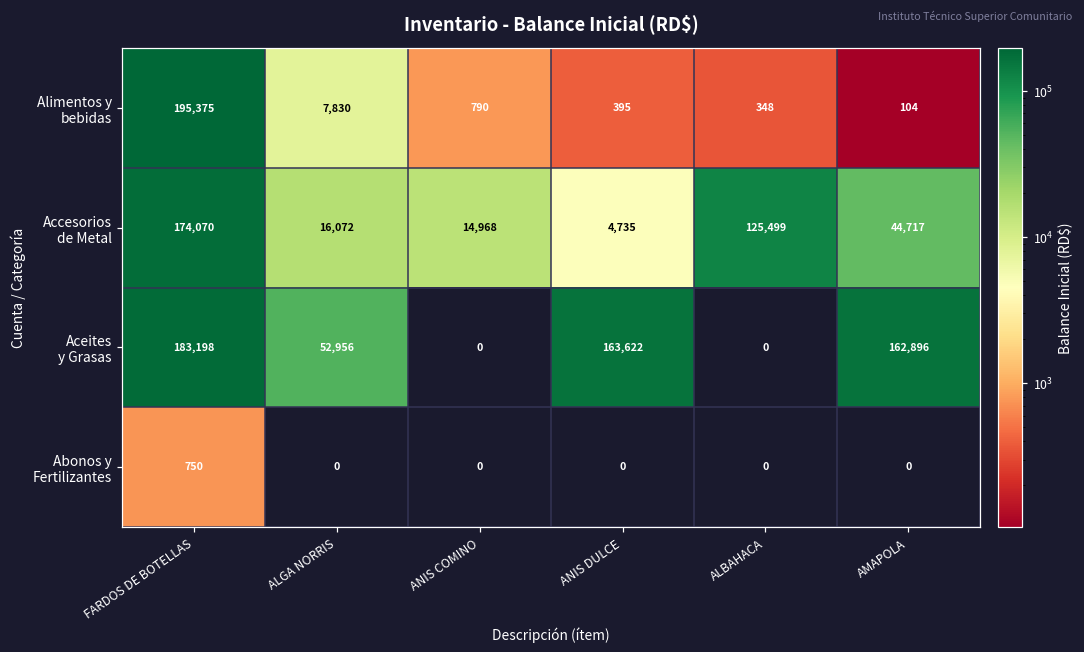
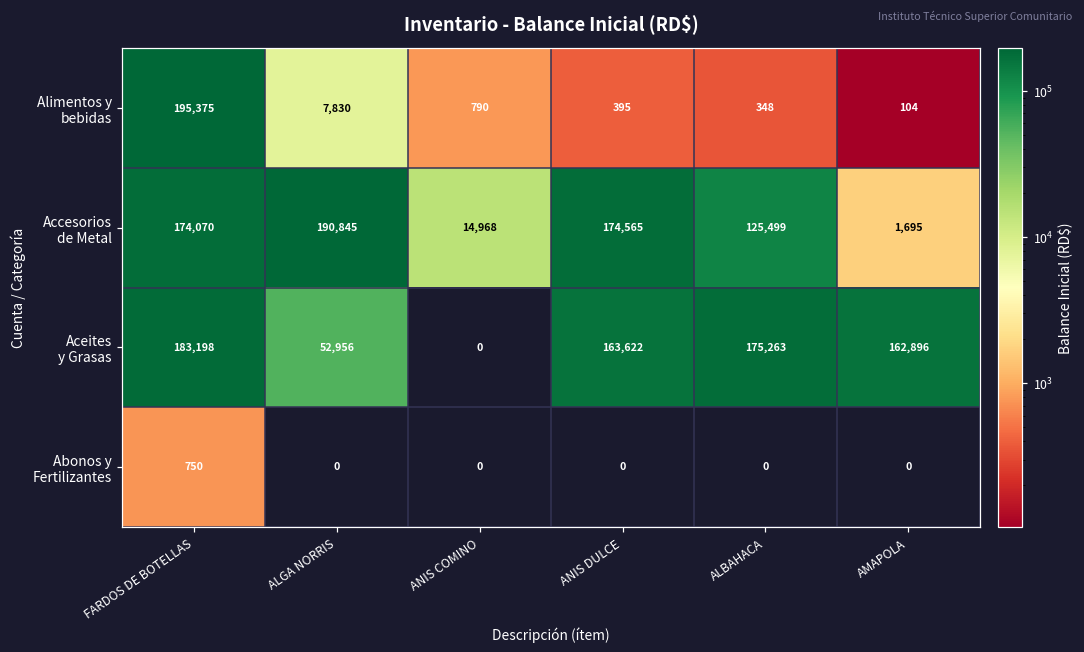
Accesorios de Metal, ALGA NORRIS: 16,072 -> 190,845
Accesorios de Metal, ANIS DULCE: 4,735 -> 174,565
Accesorios de Metal, AMAPOLA: 44,717 -> 1,695
Aceites y Grasas, ALBAHACA: 0 -> 175,263
